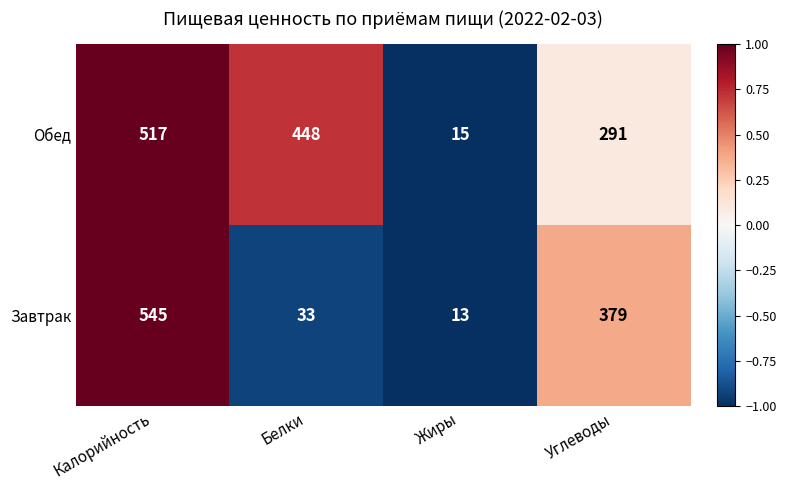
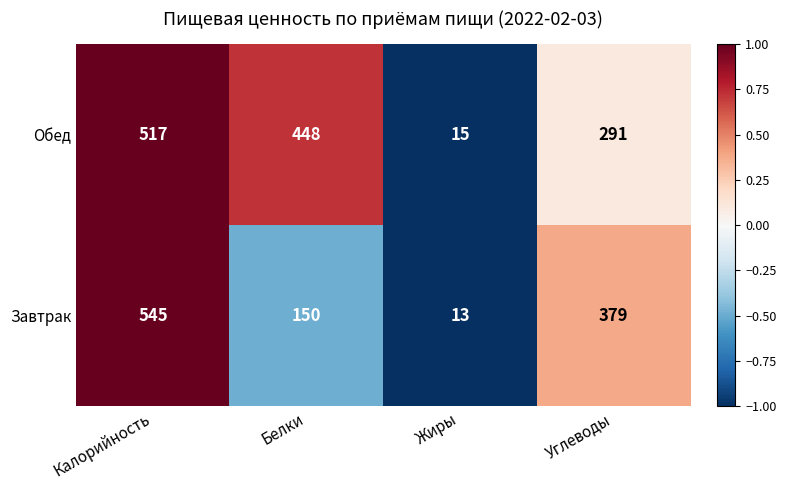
Завтрак, Белки: 33 -> 150
